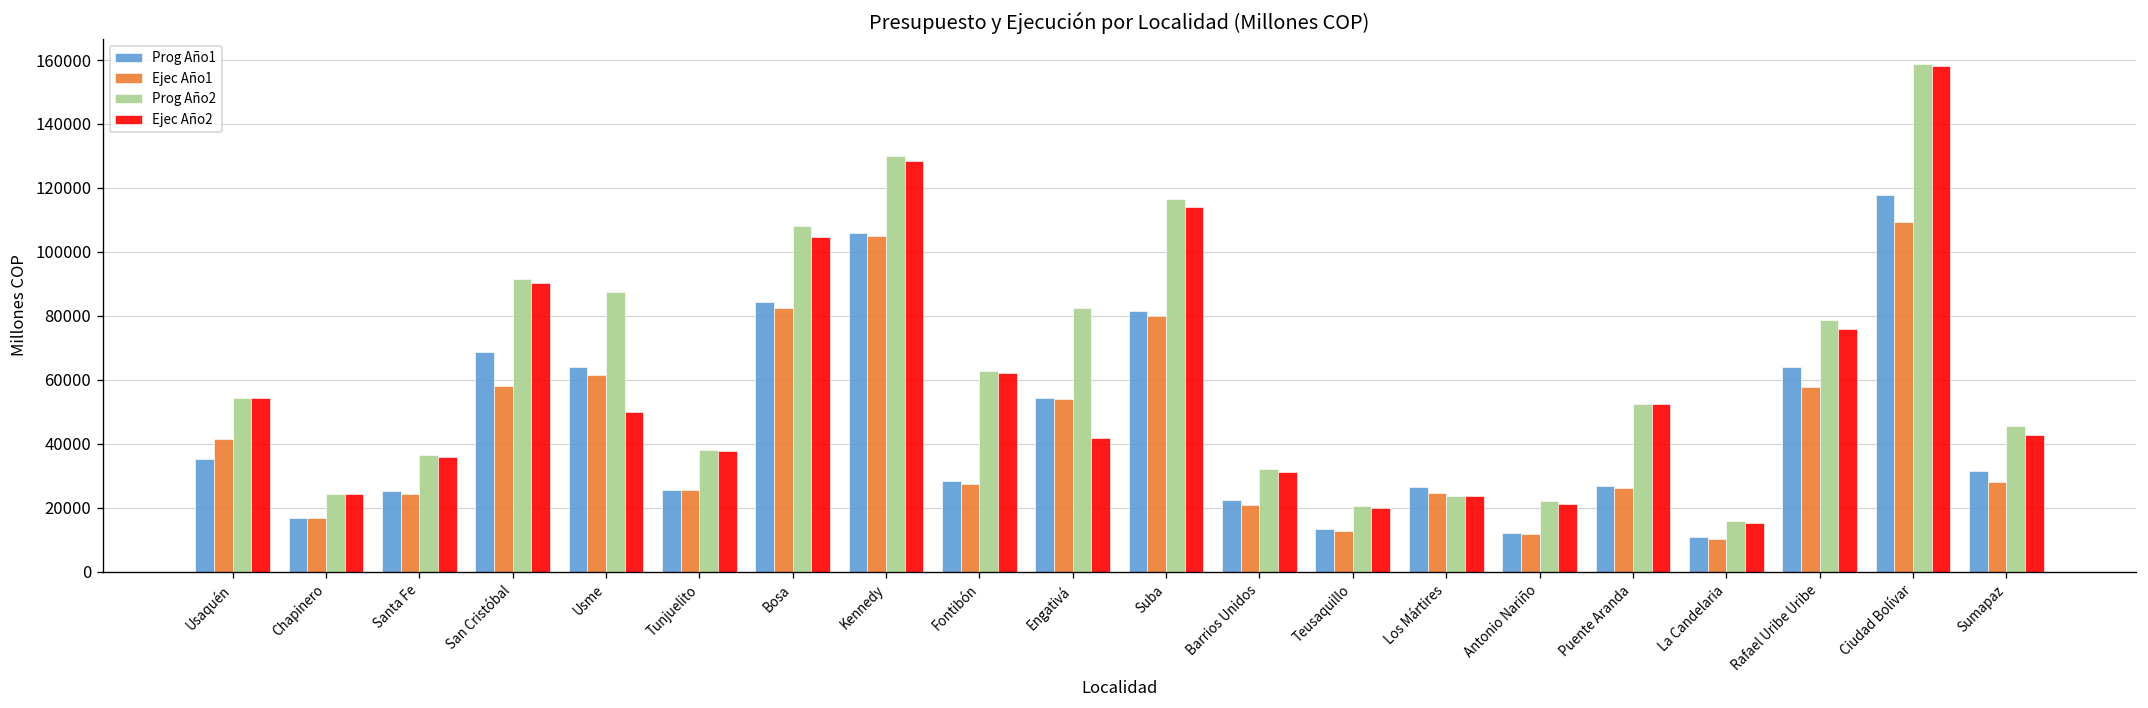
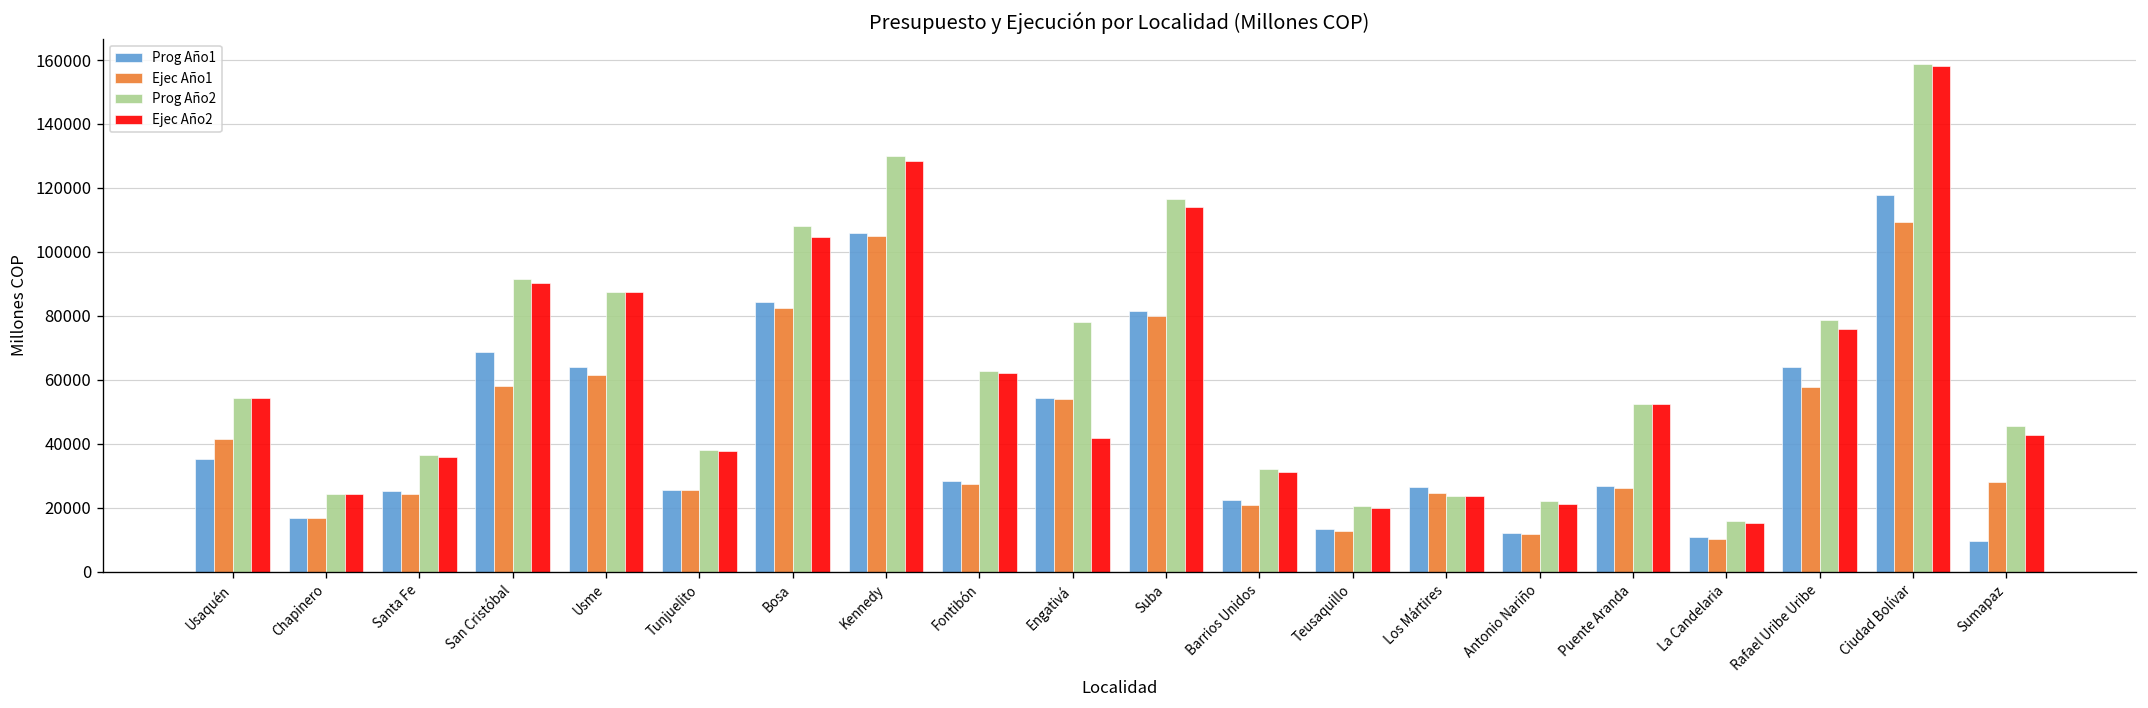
Ejec Año2, Usme: 50000 -> 87000
Prog Año2, Engativá: 83000 -> 78000
Prog Año1, Sumapaz: 31000 -> 10000
